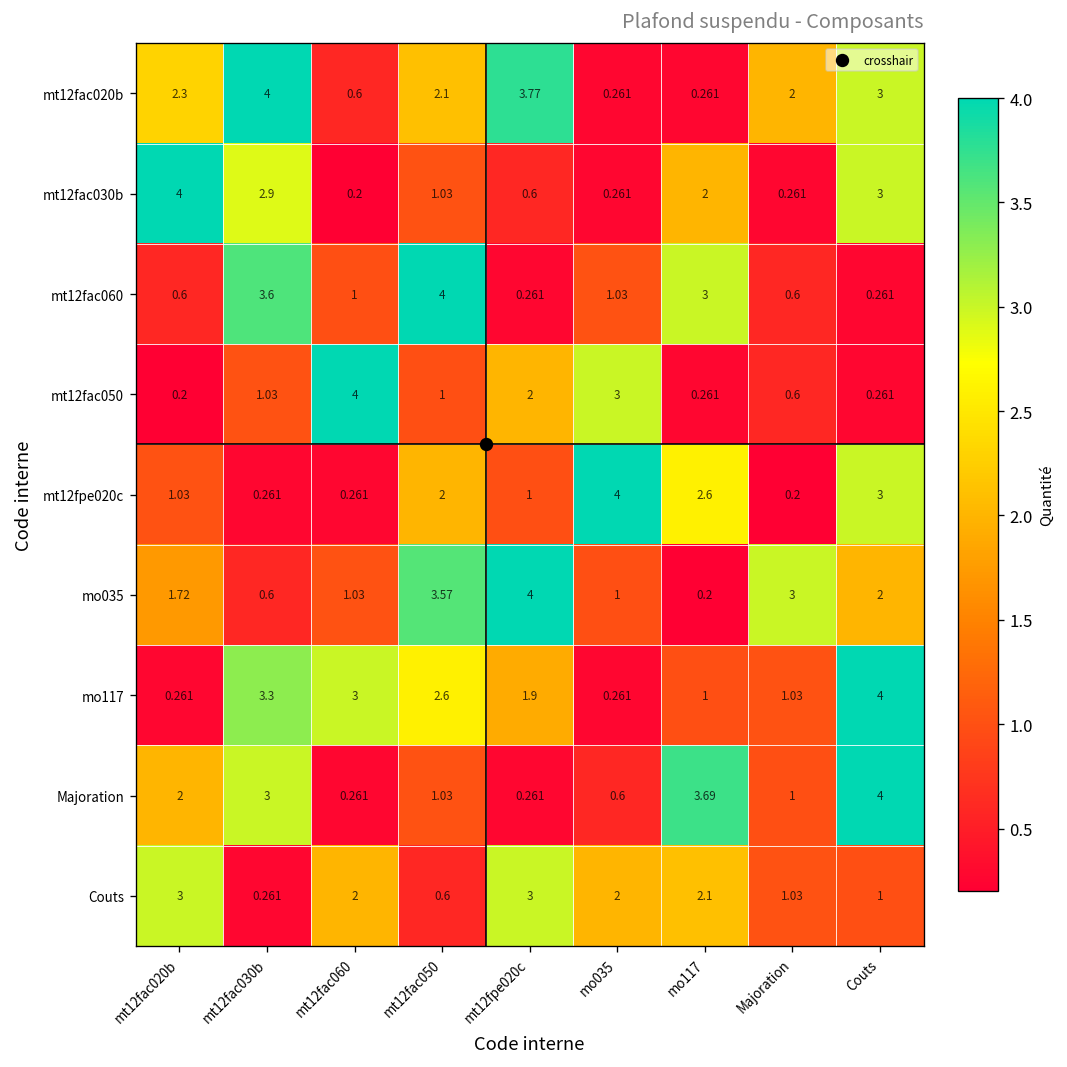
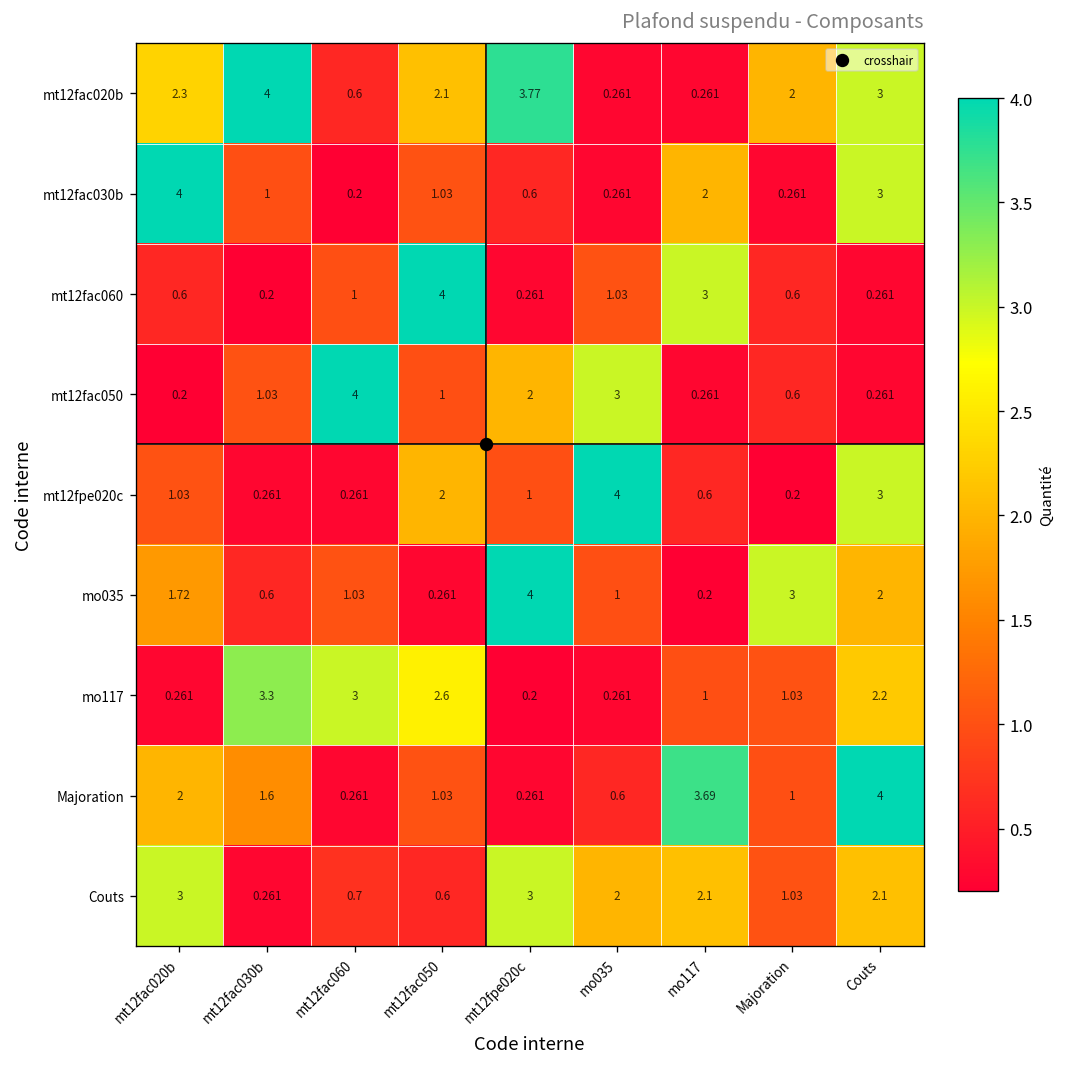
mt12fac030b, mt12fac030b: 2.9 -> 1
mt12fac060, mt12fac030b: 3.6 -> 0.2
mt12fpe020c, mo117: 2.6 -> 0.6
mo035, mt12fac050: 3.57 -> 0.261
mo117, mt12fpe020c: 1.9 -> 0.2
mo117, Couts: 4 -> 2.2
Majoration, mt12fac030b: 3 -> 1.6
Couts, mt12fac060: 2 -> 0.7
Couts, Couts: 1 -> 2.1
